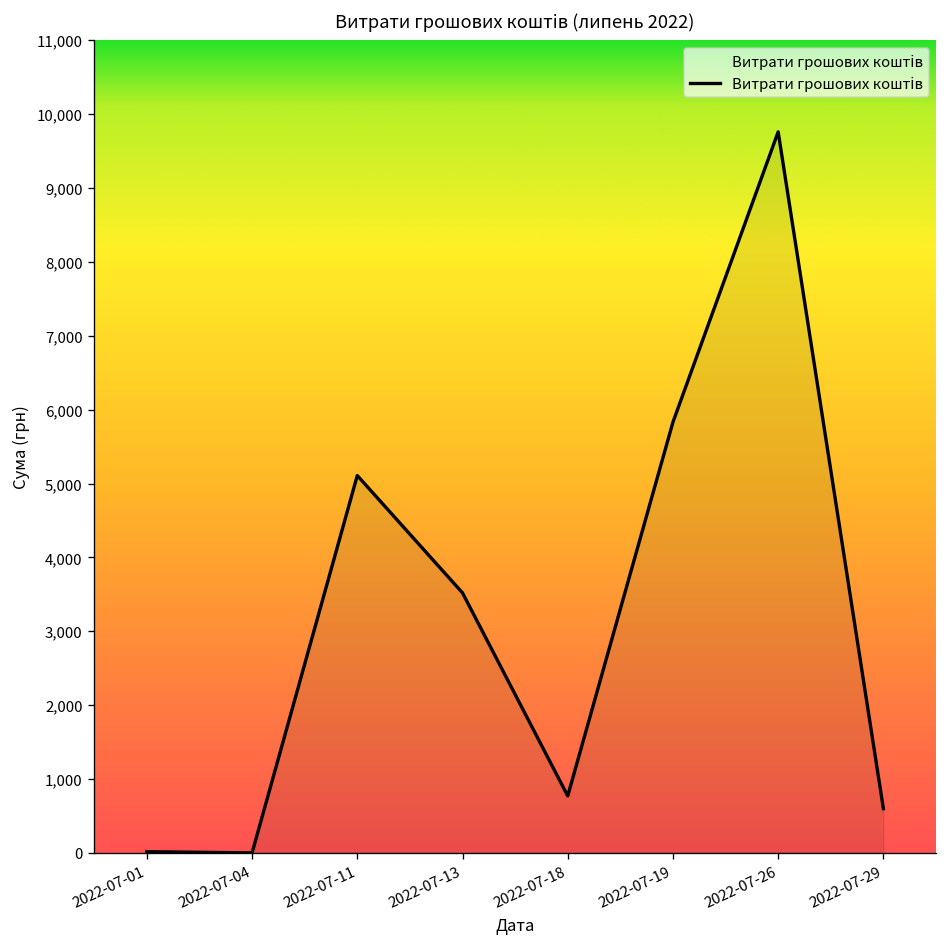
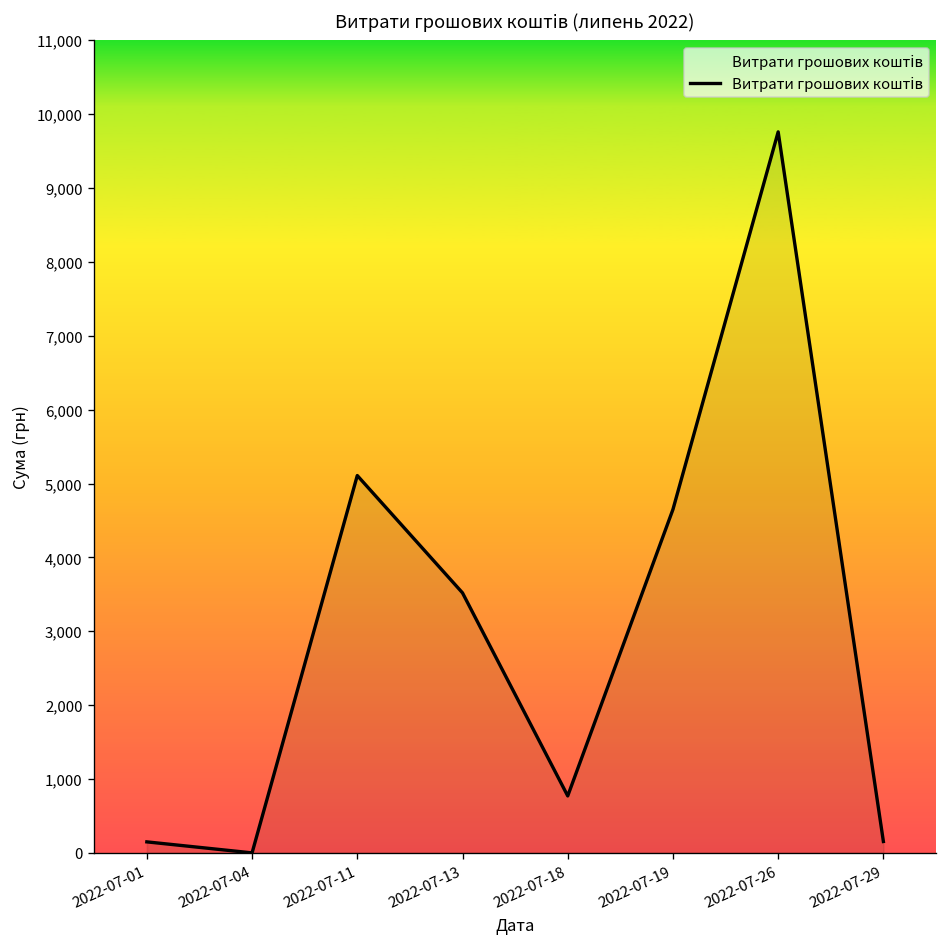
2022-07-01: 0 -> 200
2022-07-19: 5,800 -> 4,600
2022-07-29: 600 -> 200
